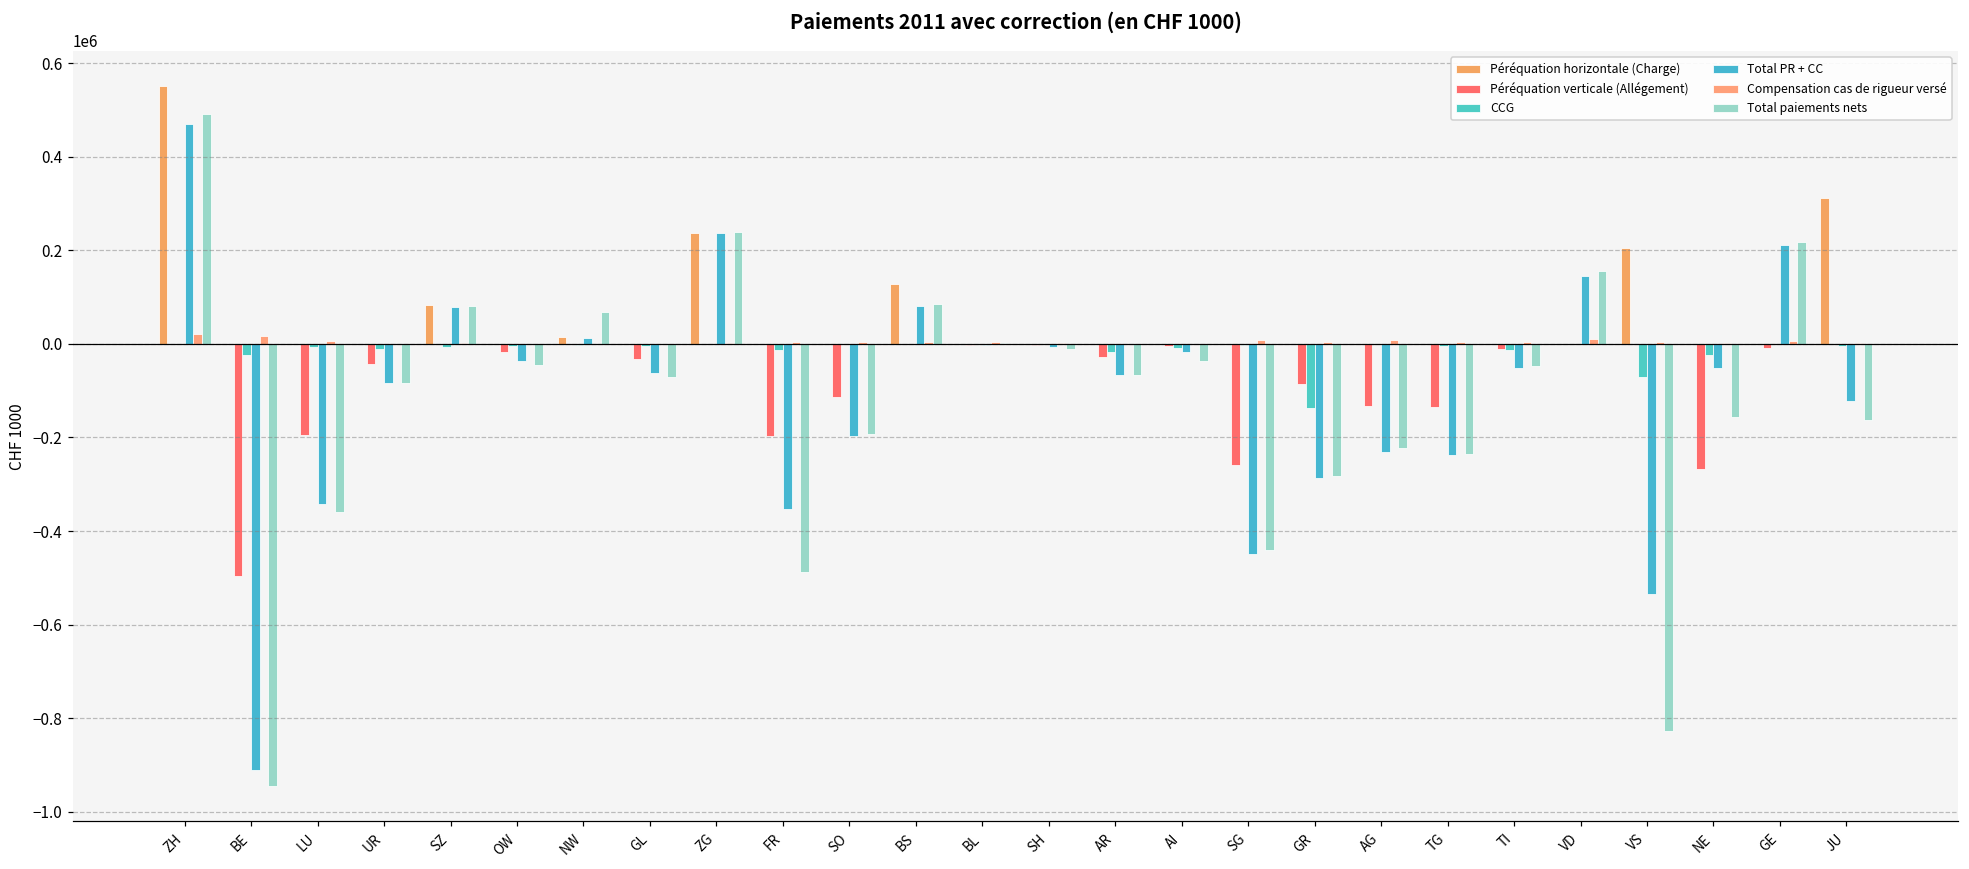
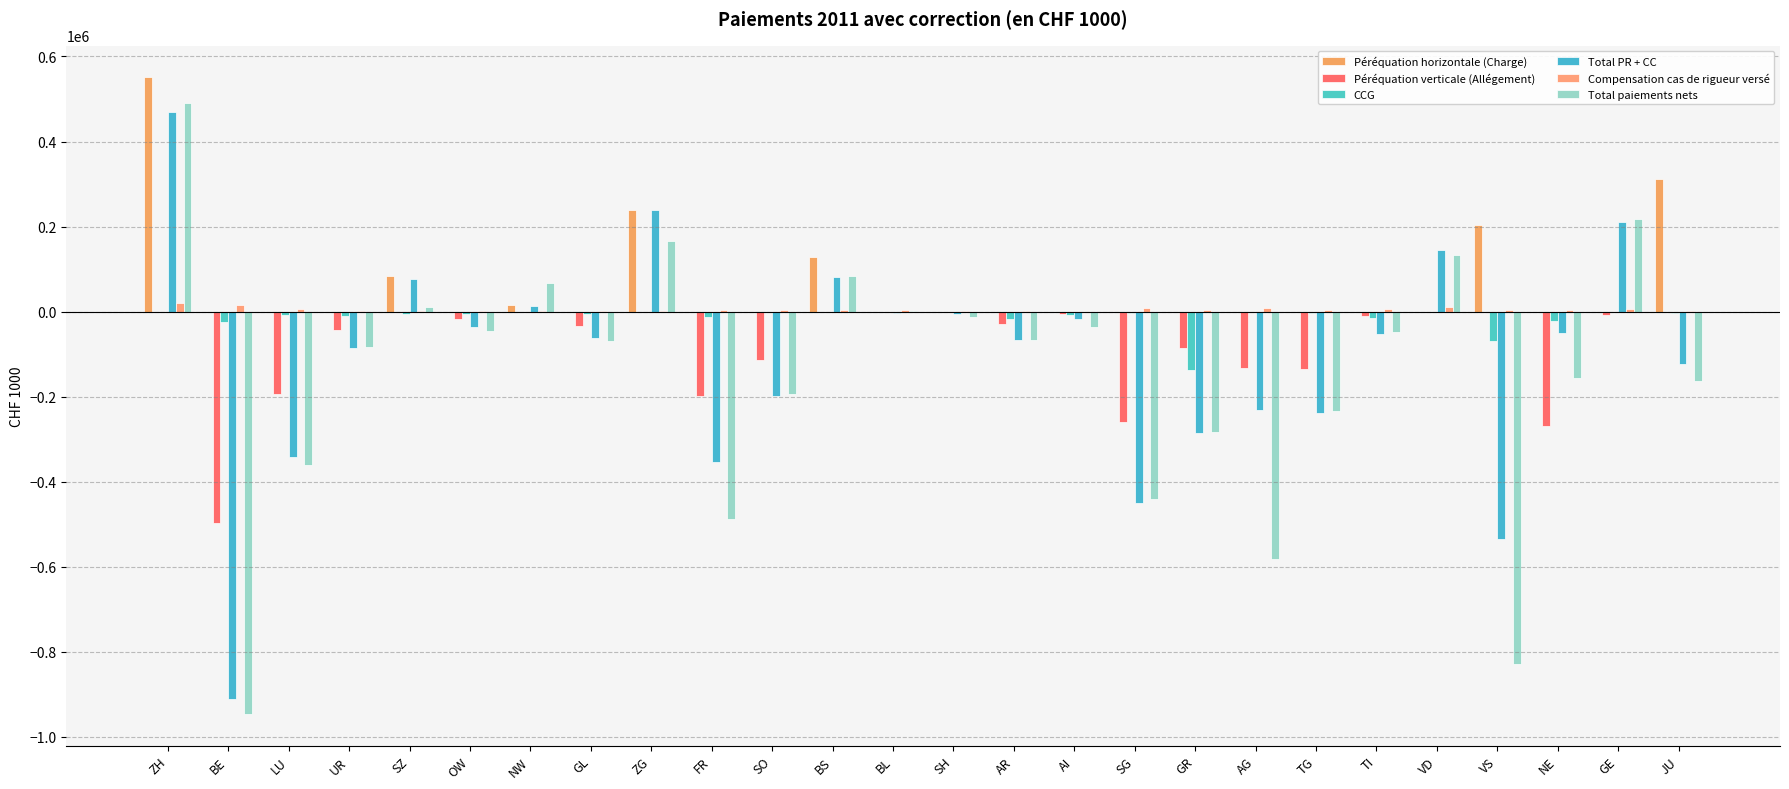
Total paiements nets, SZ: 80000 -> 10000
Total paiements nets, ZG: 240000 -> 170000
Total paiements nets, AG: -220000 -> -580000
Total paiements nets, VD: 160000 -> 130000
